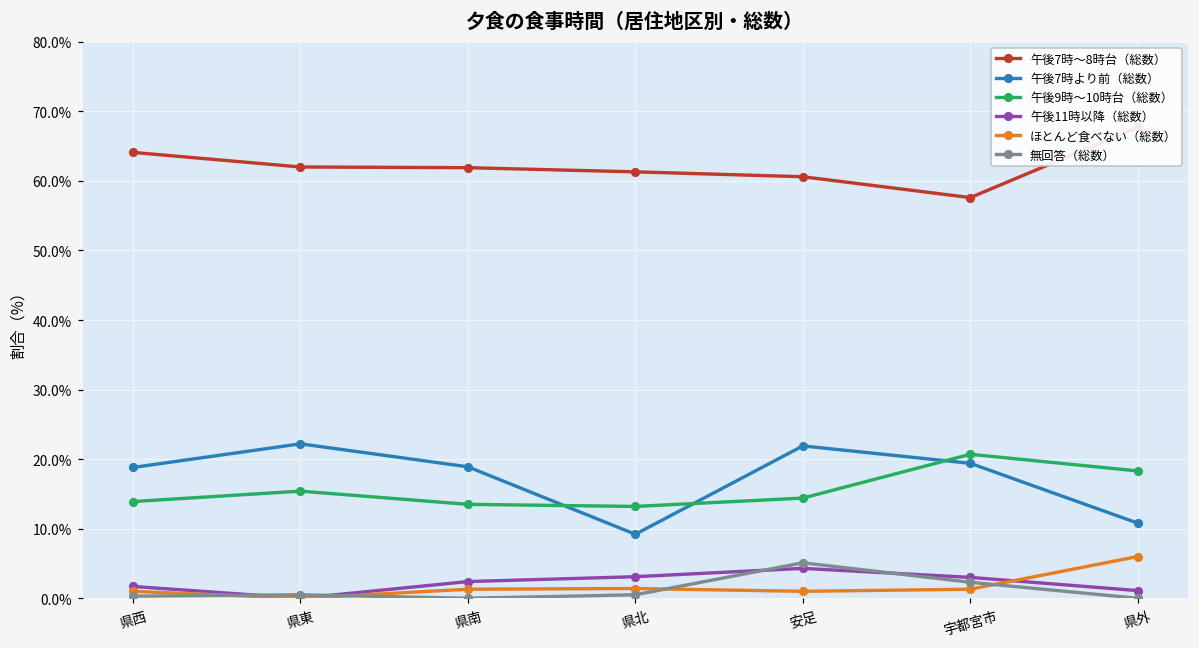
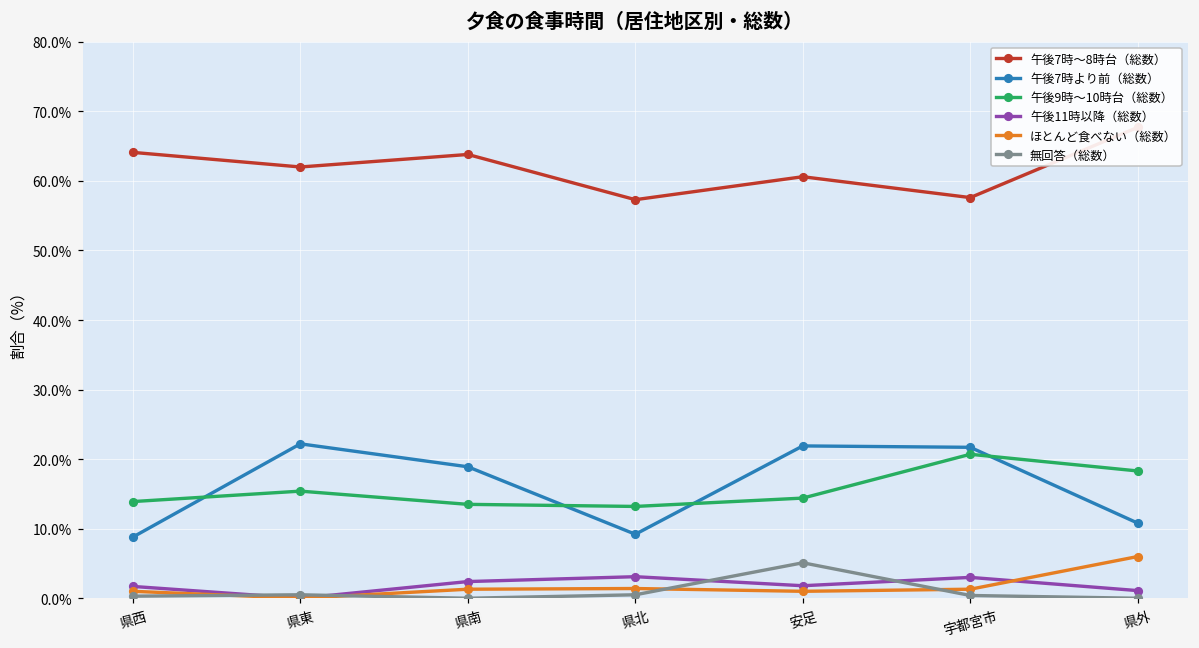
午後7時より前（総数）, 県西: 19% -> 9%
午後7時～8時台（総数）, 県南: 62% -> 64%
午後7時～8時台（総数）, 県北: 61% -> 57%
午後11時以降（総数）, 安足: 4% -> 2%
午後7時より前（総数）, 宇都宮市: 19% -> 22%
無回答（総数）, 宇都宮市: 2% -> 0%
